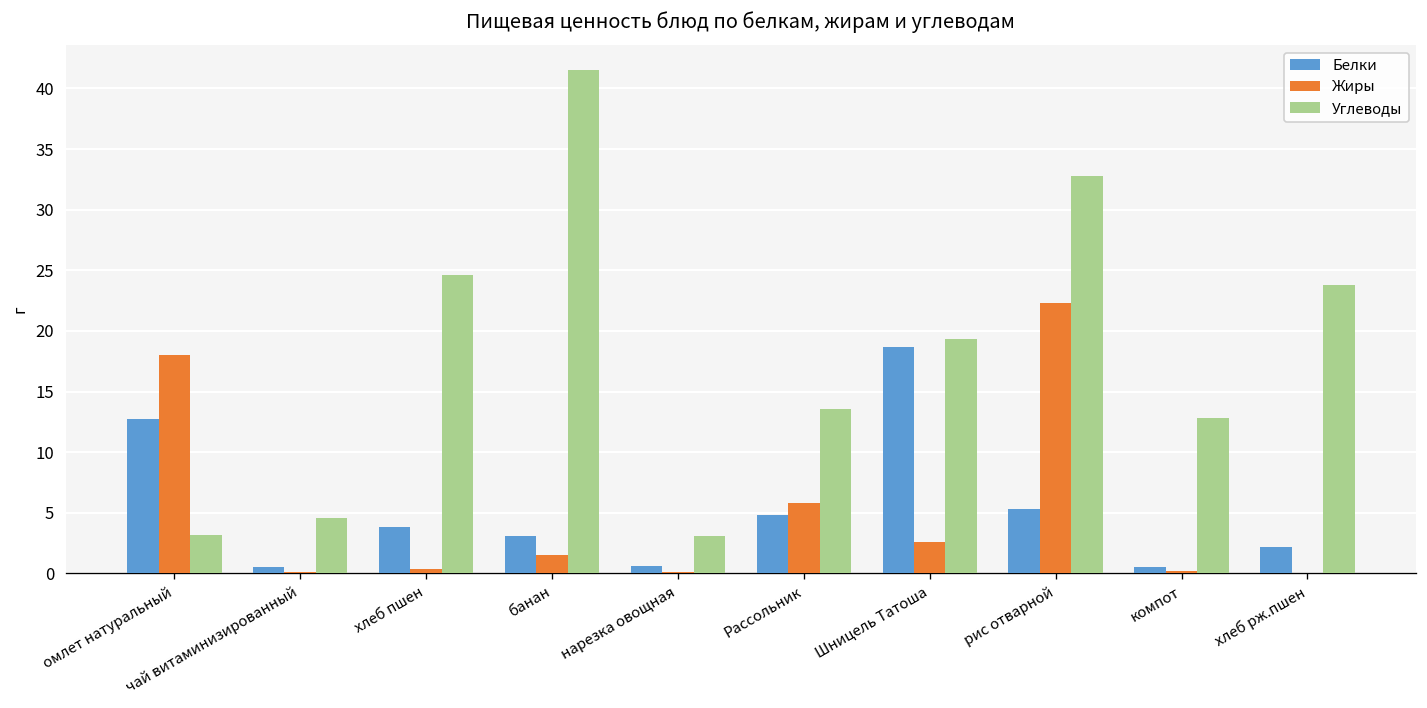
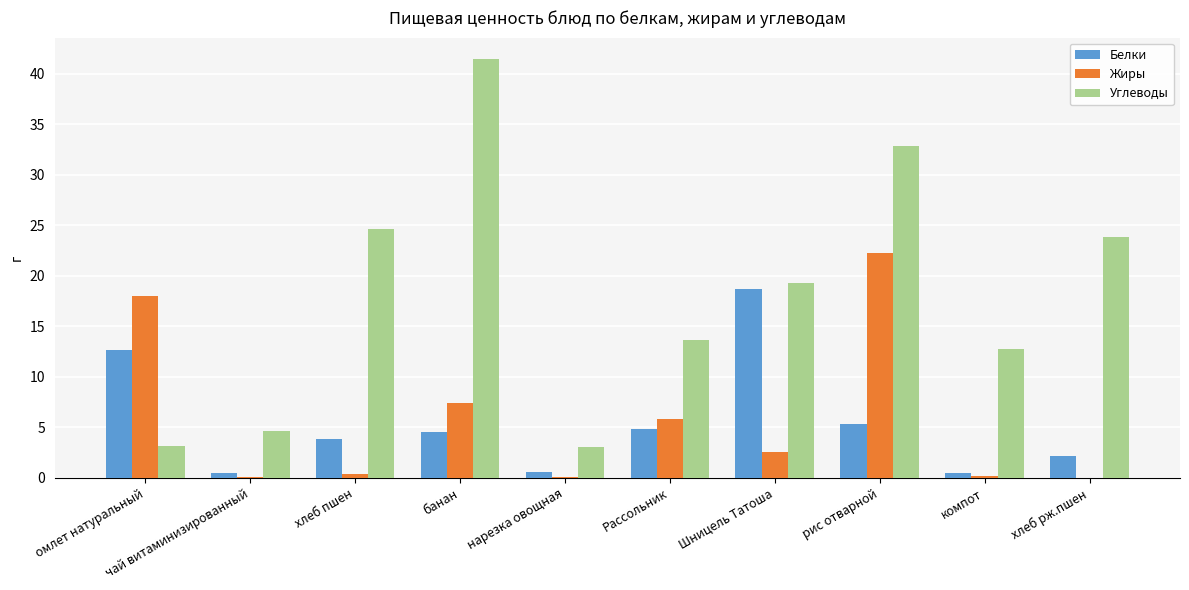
Белки, банан: 3.1 -> 4.5
Жиры, банан: 1.5 -> 7.4
